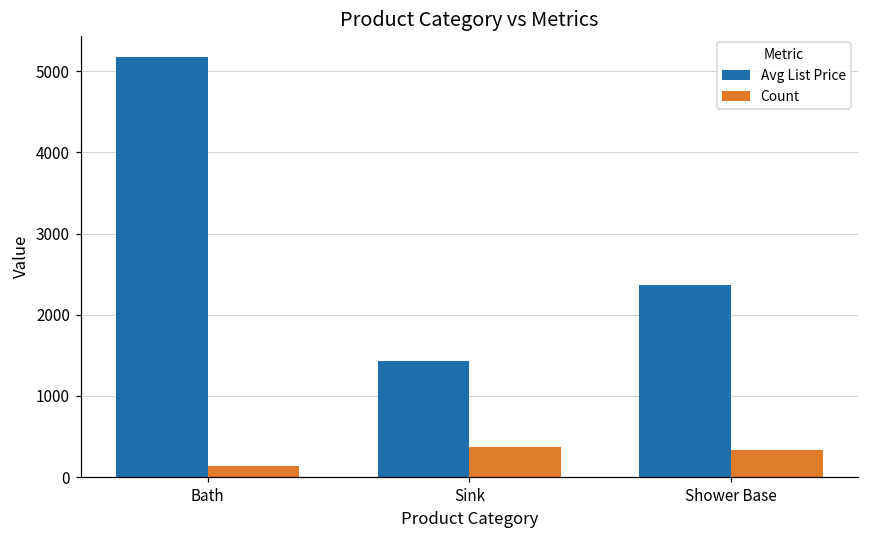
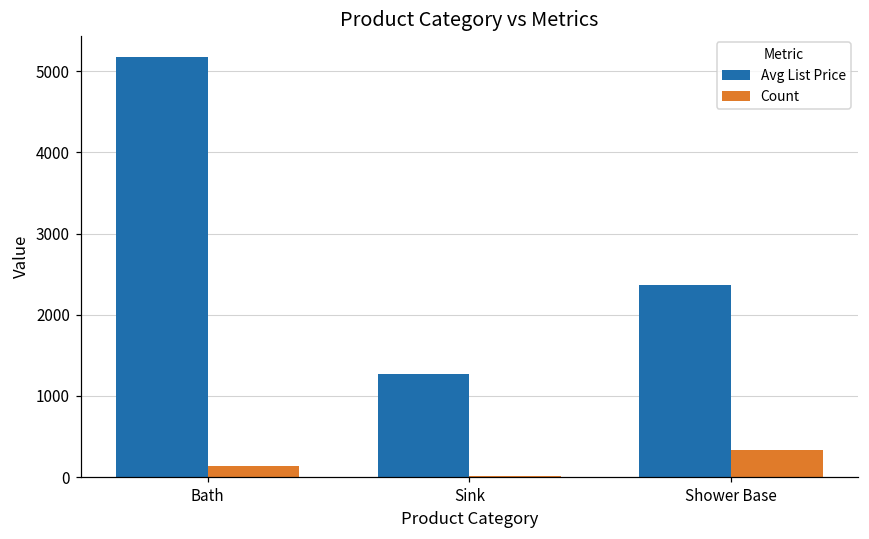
Avg List Price, Sink: 1400 -> 1300
Count, Sink: 400 -> 0
